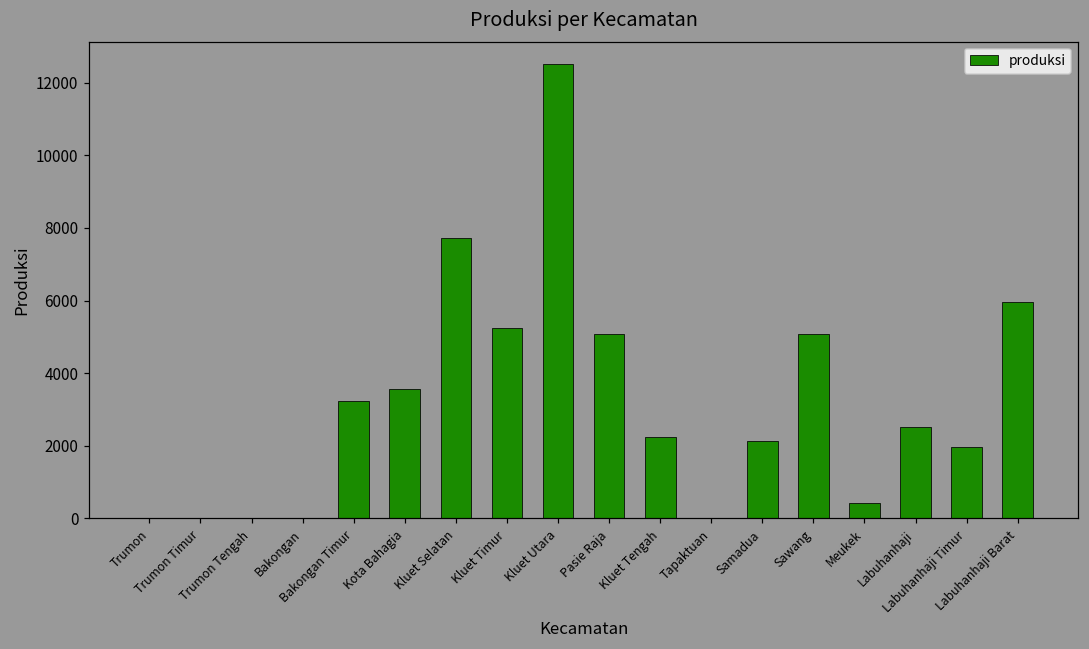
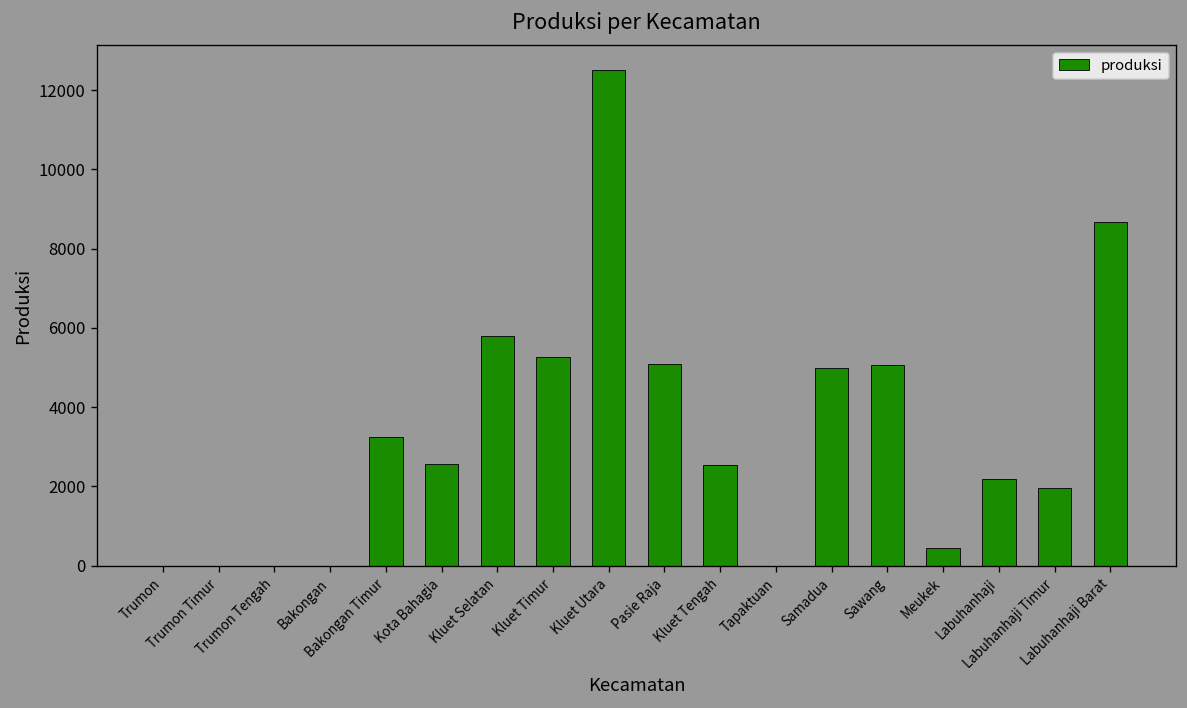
Kota Bahagia: 3600 -> 2600
Kluet Selatan: 7700 -> 5800
Kluet Tengah: 2200 -> 2500
Samadua: 2100 -> 5000
Labuhanhaji: 2500 -> 2200
Labuhanhaji Barat: 6000 -> 8700
